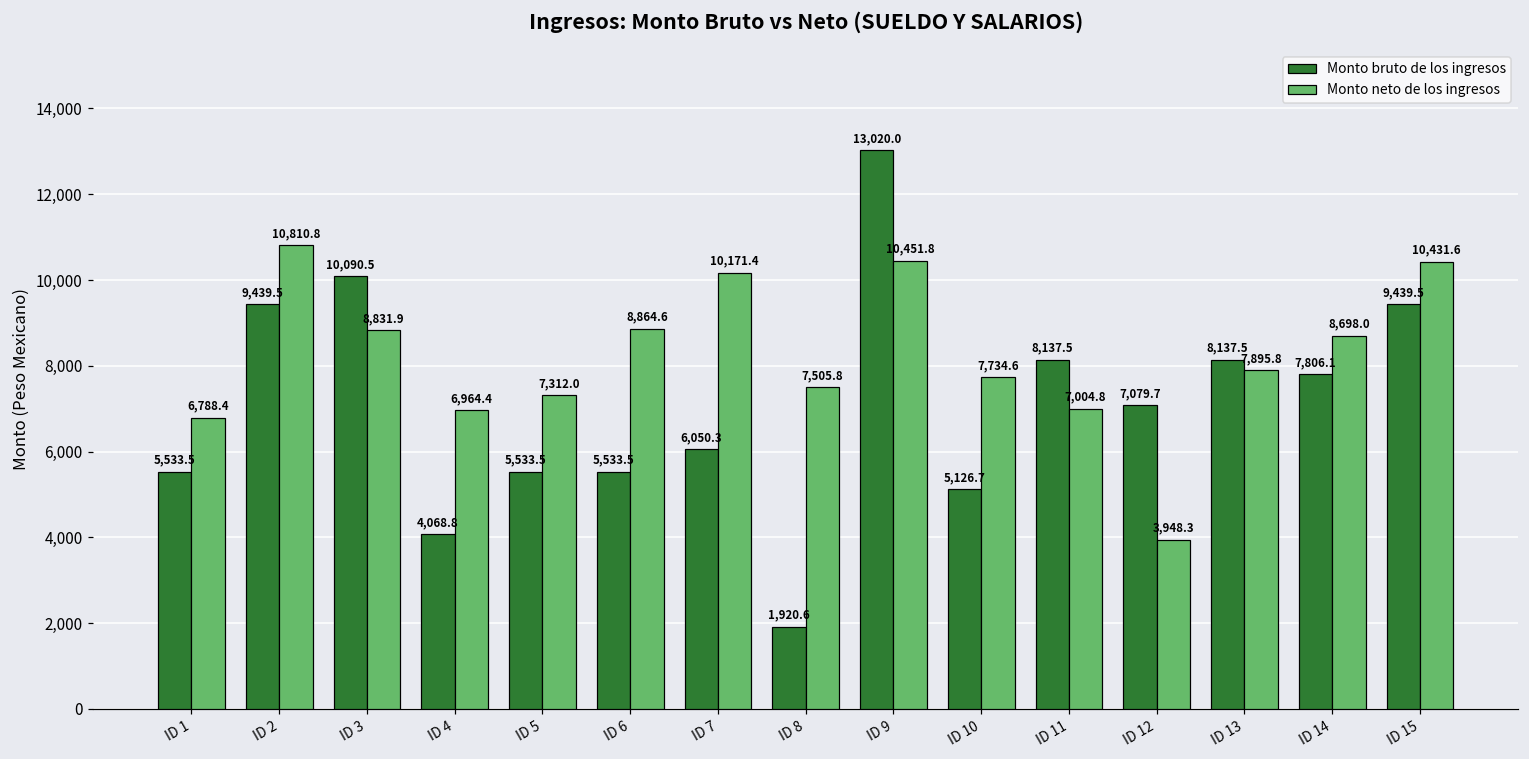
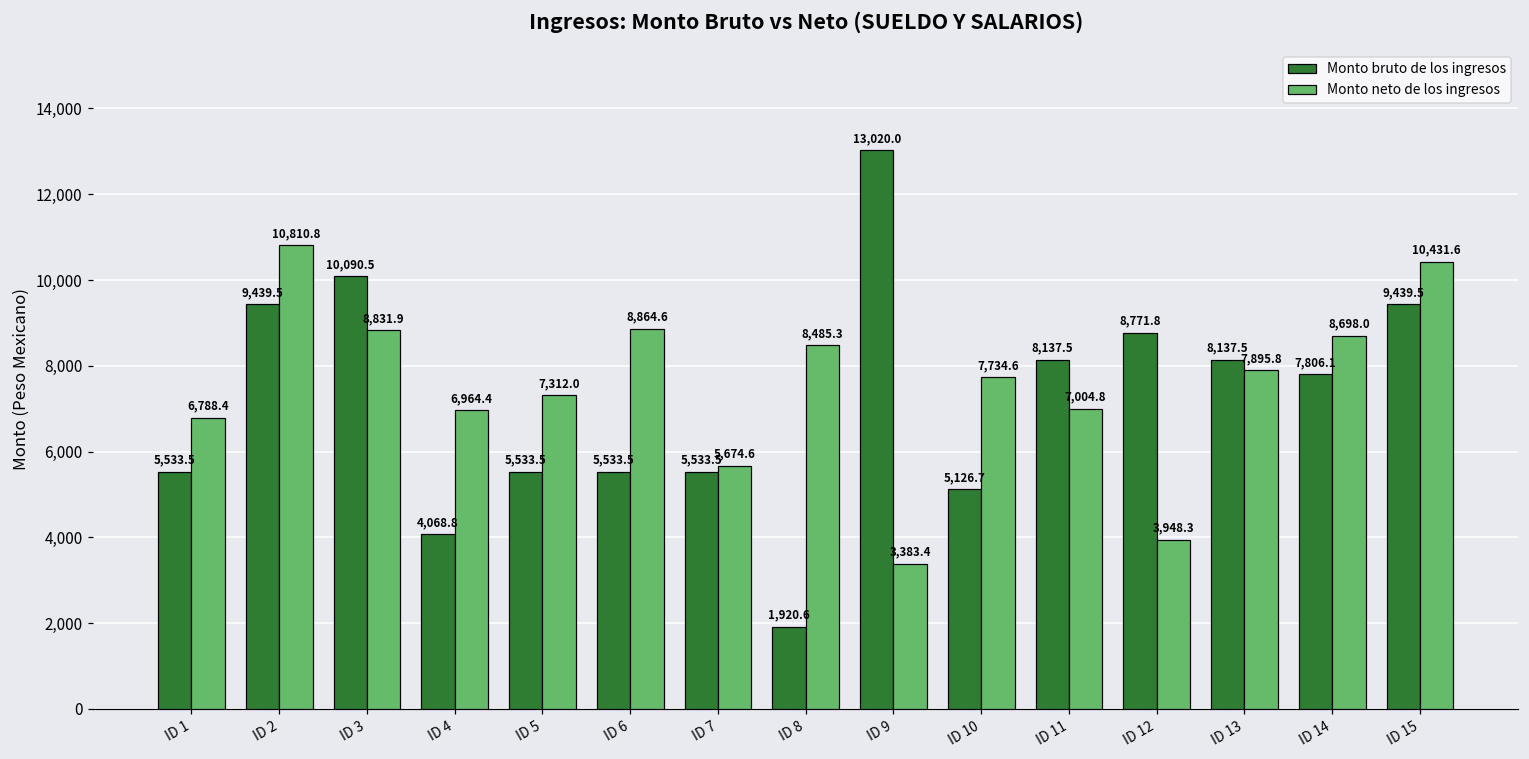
Monto bruto de los ingresos, ID 7: 6,050.3 -> 5,533.5
Monto neto de los ingresos, ID 7: 10,171.4 -> 5,674.6
Monto neto de los ingresos, ID 8: 7,505.8 -> 8,485.3
Monto neto de los ingresos, ID 9: 10,451.8 -> 3,383.4
Monto bruto de los ingresos, ID 12: 7,079.7 -> 8,771.8
